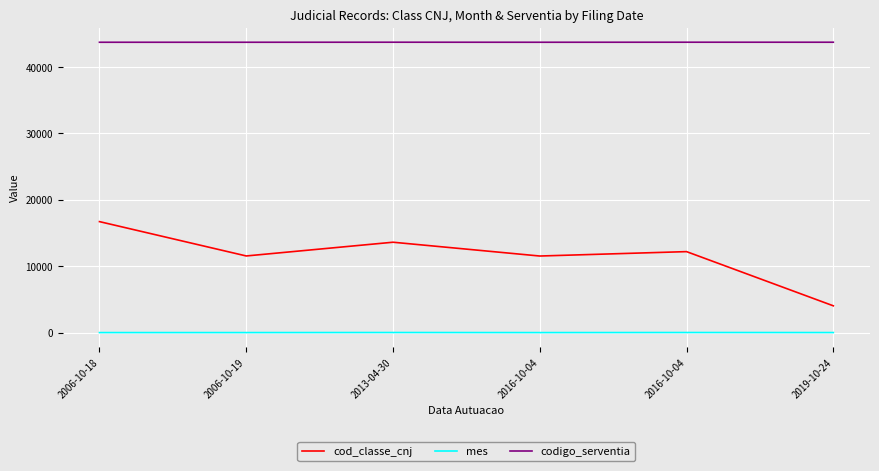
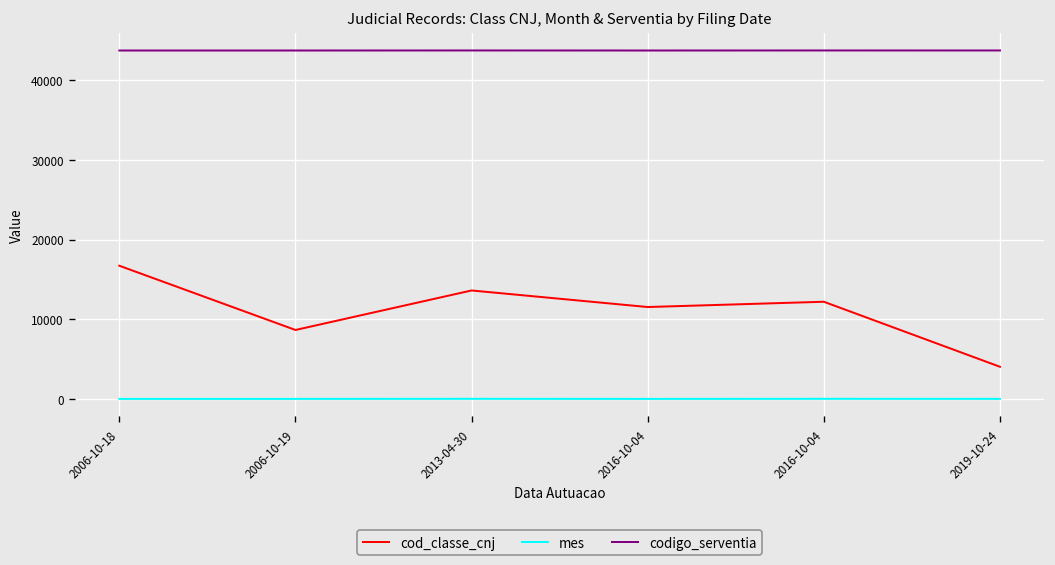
cod_classe_cnj, 2006-10-19: 12000 -> 9000
